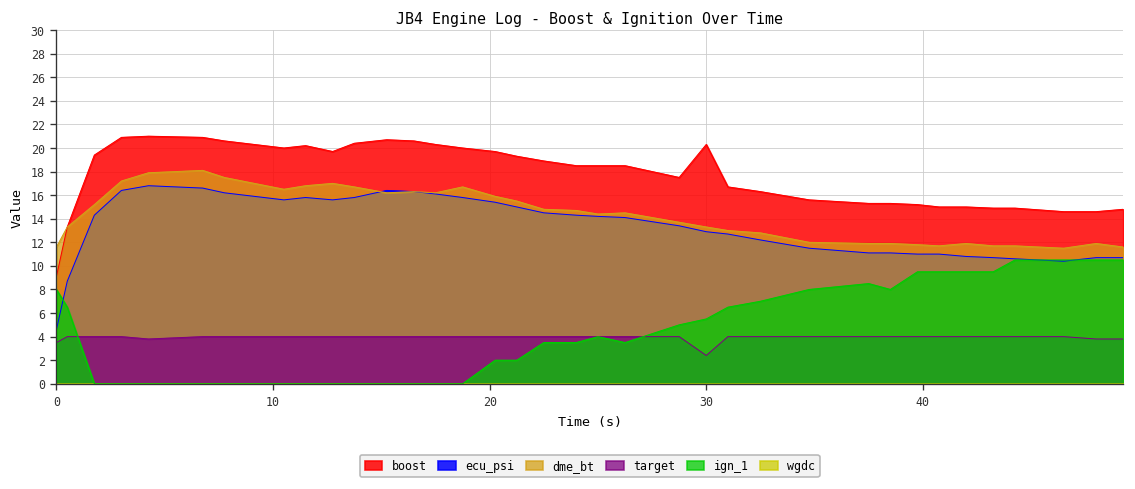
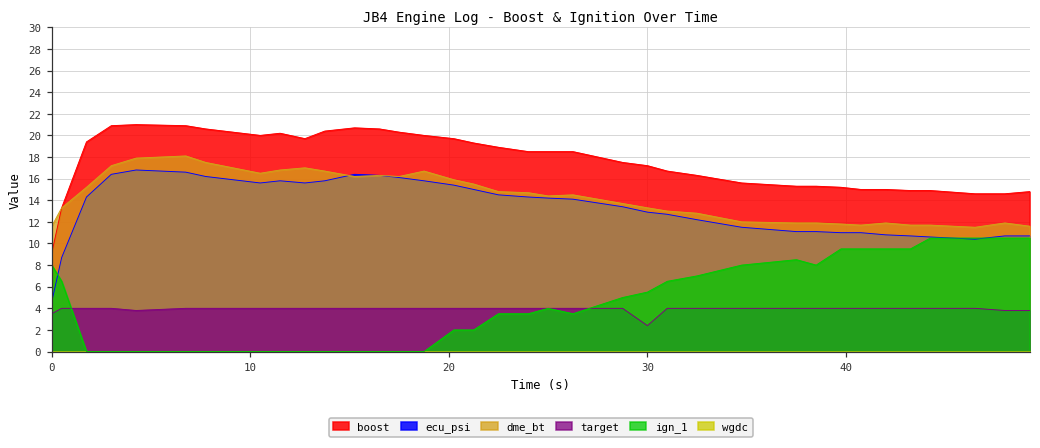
boost, 30: 20 -> 17
